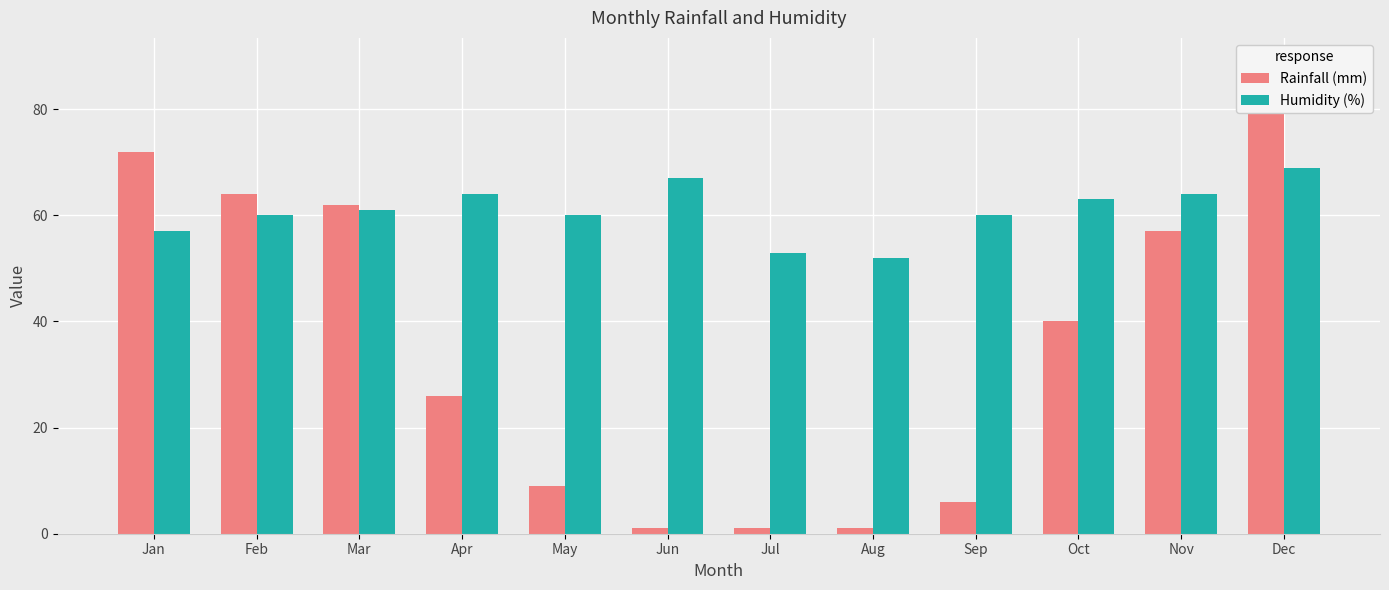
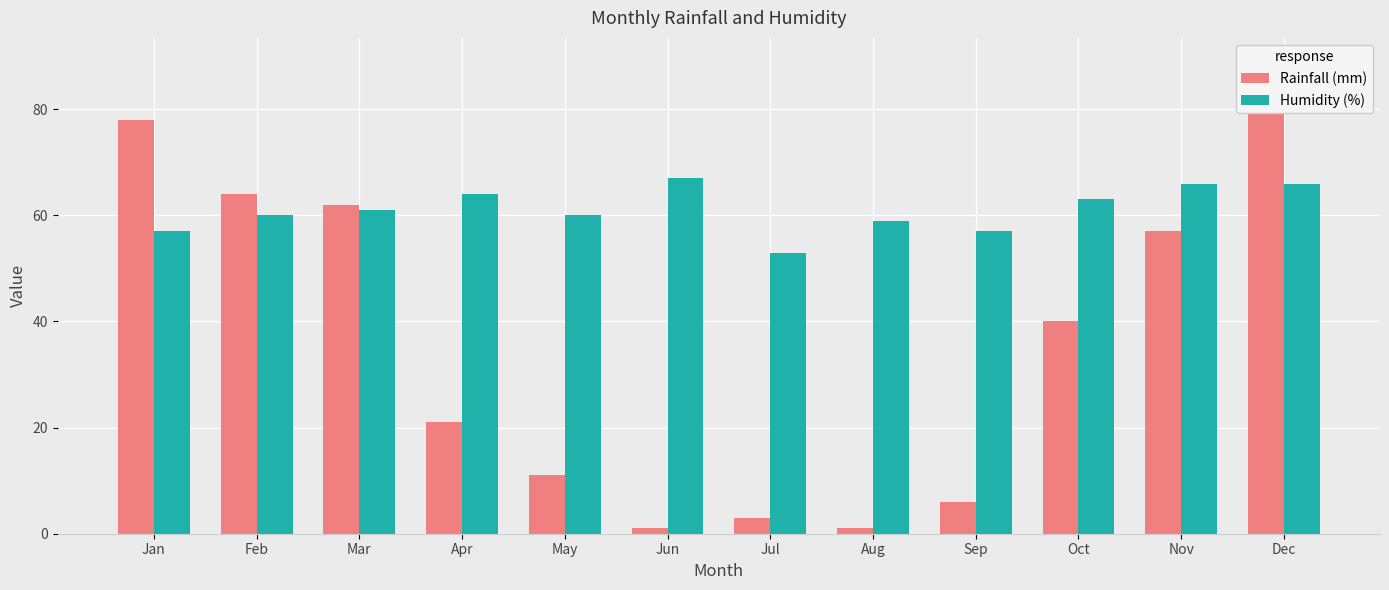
Rainfall (mm), Jan: 72 -> 78
Rainfall (mm), Apr: 26 -> 21
Rainfall (mm), May: 9 -> 11
Rainfall (mm), Jul: 1 -> 3
Humidity (%), Aug: 52 -> 59
Humidity (%), Sep: 60 -> 57
Humidity (%), Nov: 64 -> 66
Humidity (%), Dec: 69 -> 66
